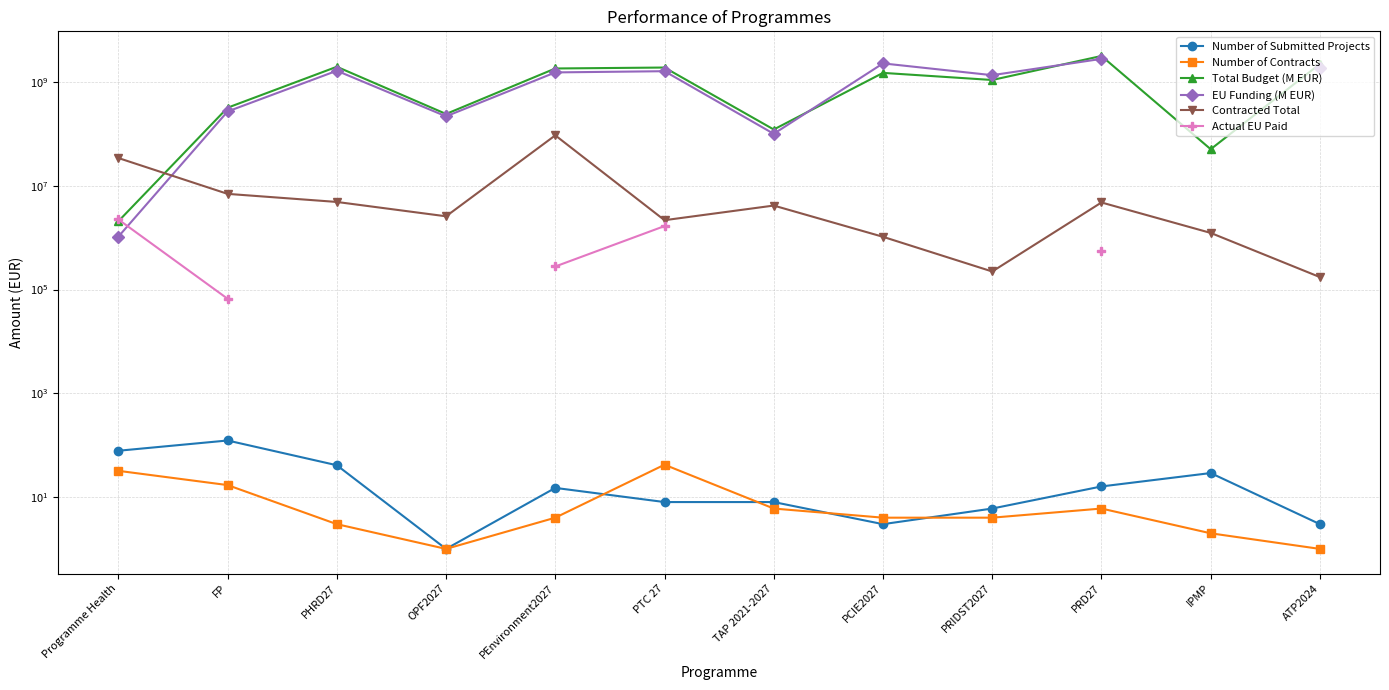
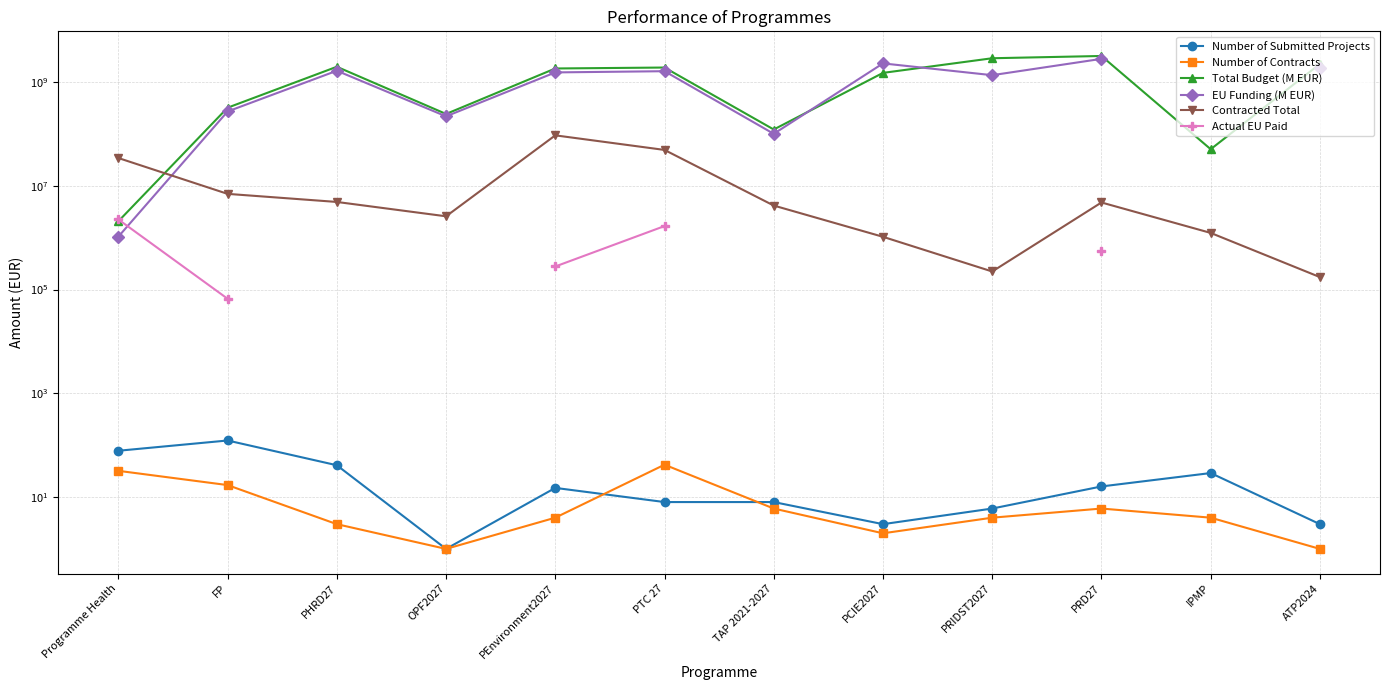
Contracted Total, PTC 27: 2200000 -> 50000000
Number of Contracts, PCIE2027: 4 -> 2
Total Budget (M EUR), PRIDST2027: 1100000000 -> 3000000000
Number of Contracts, IPMP: 2 -> 4
